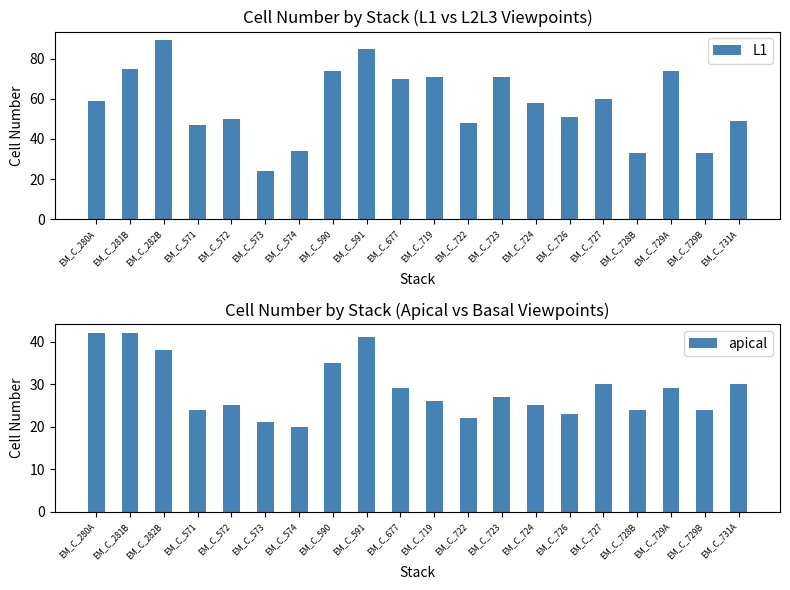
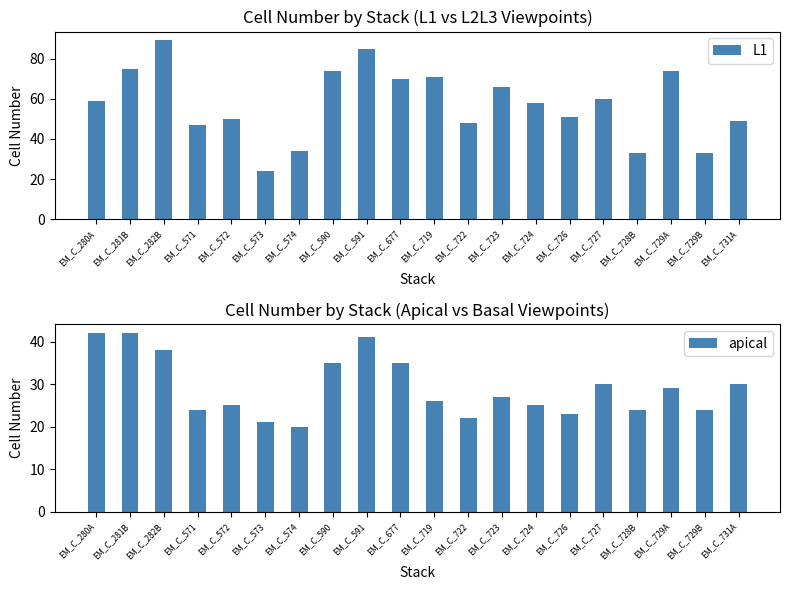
Cell Number by Stack (L1 vs L2L3 Viewpoints), EM_C_723: 71 -> 66
Cell Number by Stack (Apical vs Basal Viewpoints), EM_C_677: 29 -> 35
